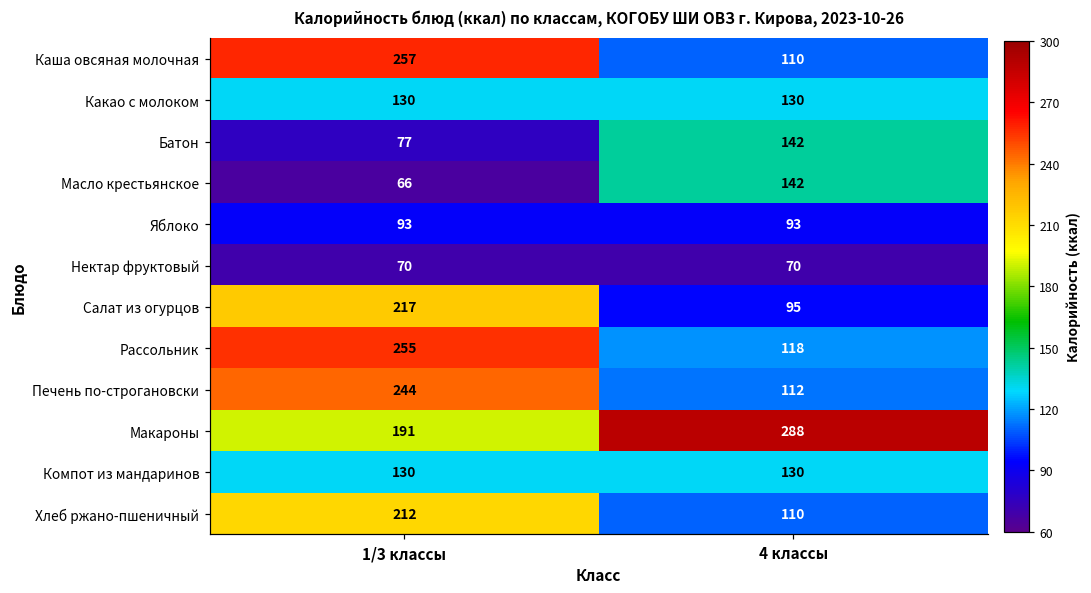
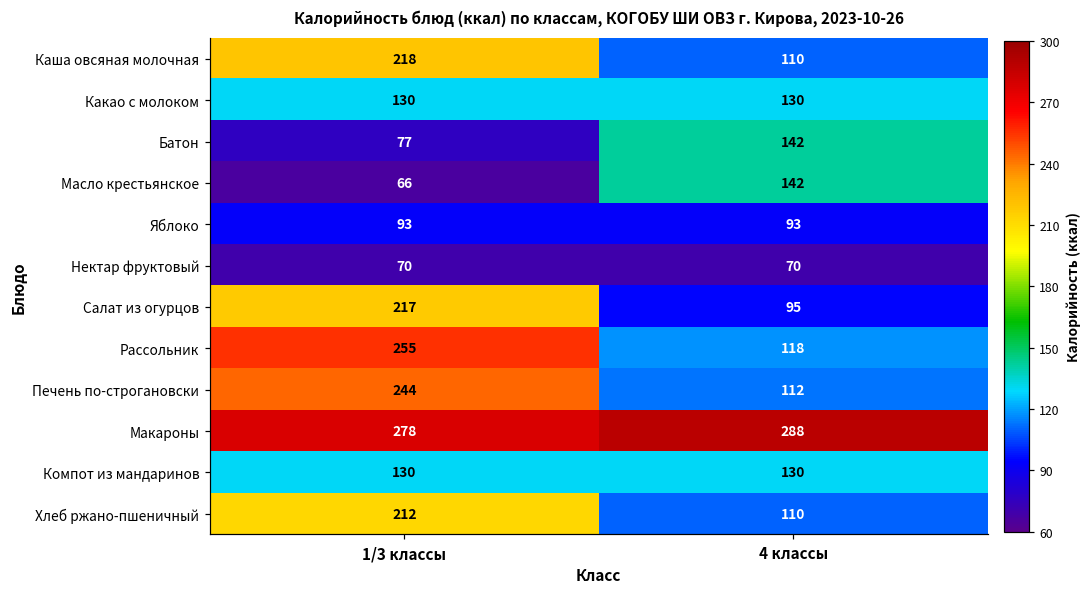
Каша овсяная молочная, 1/3 классы: 257 -> 218
Макароны, 1/3 классы: 191 -> 278
